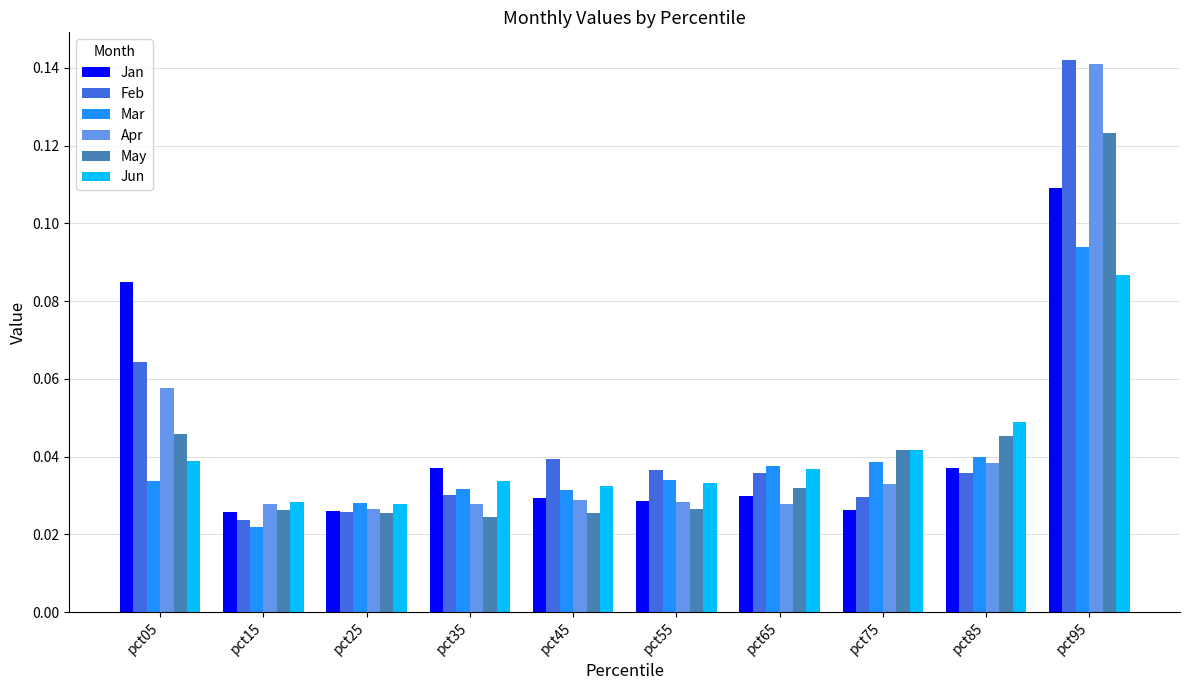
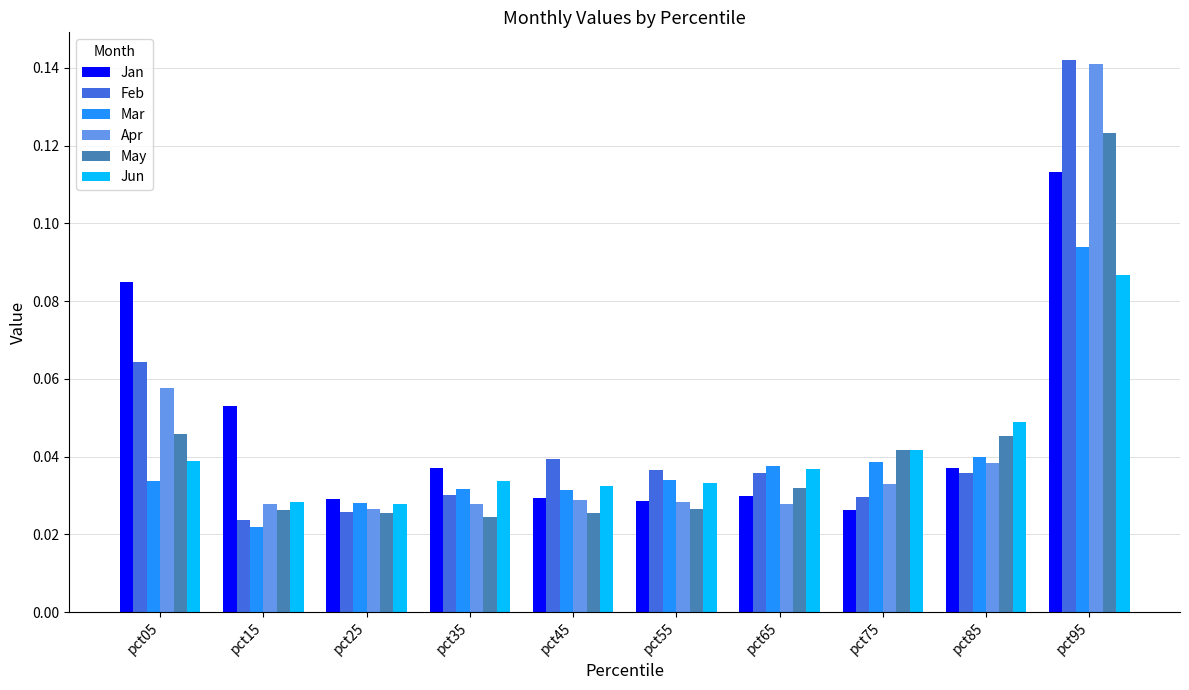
Jan, pct15: 0.026 -> 0.053
Jan, pct25: 0.026 -> 0.029
Jan, pct95: 0.109 -> 0.113
